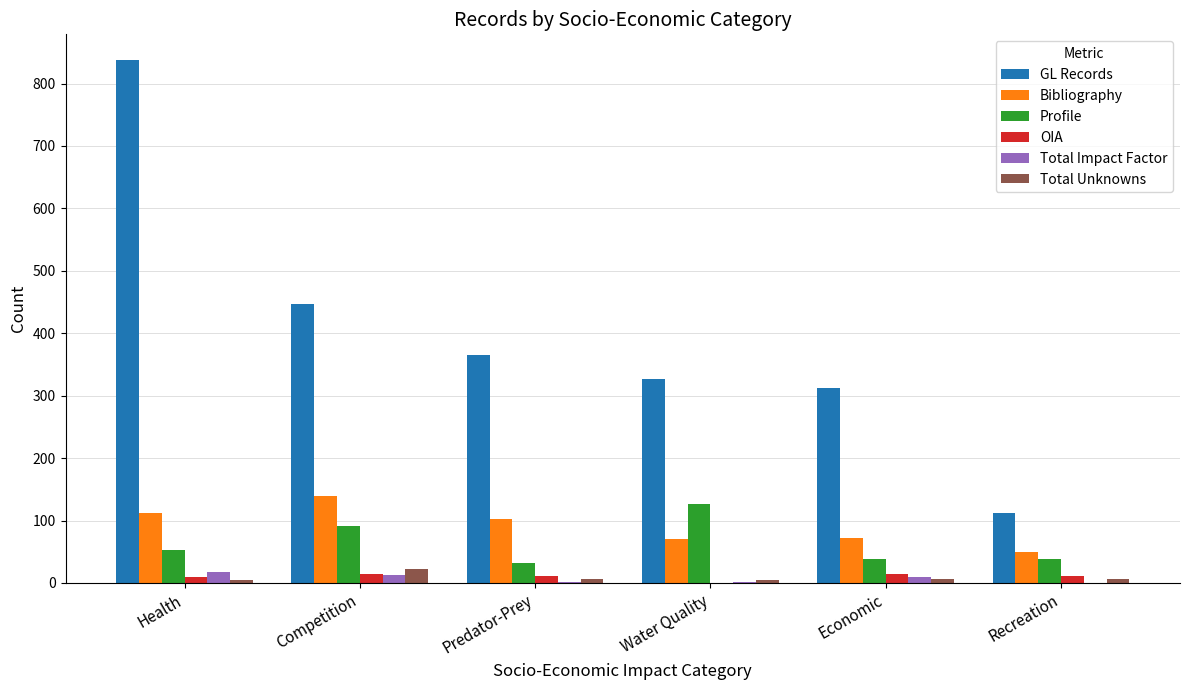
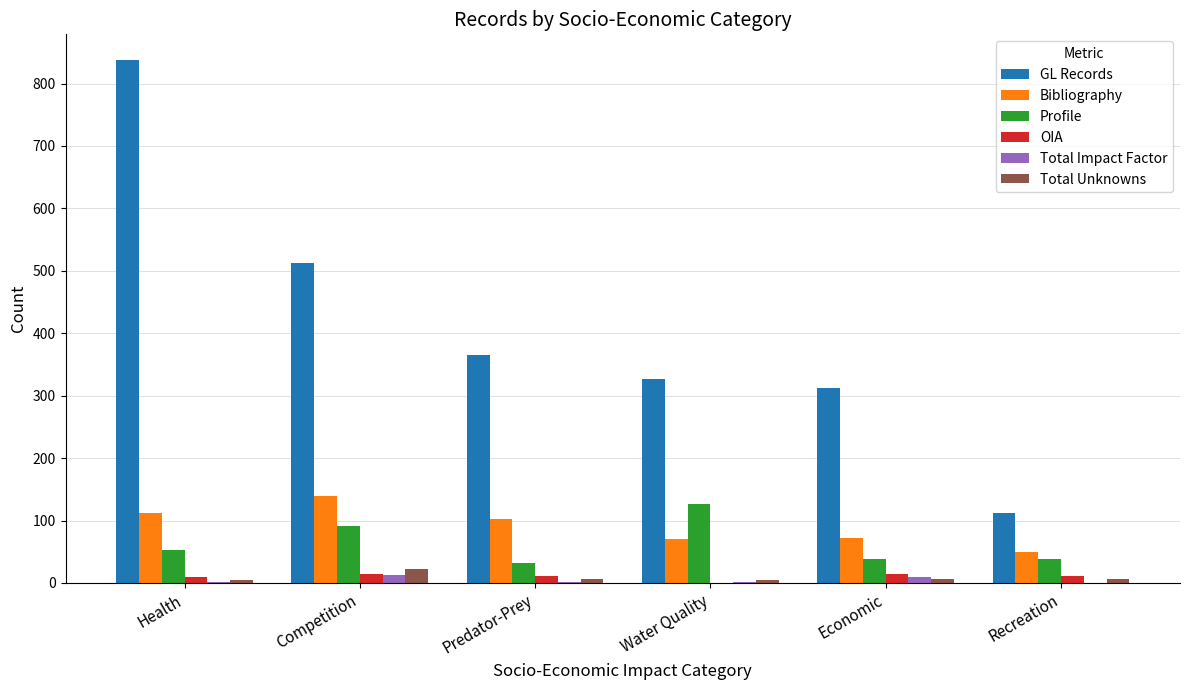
Total Impact Factor, Health: 20 -> 0
GL Records, Competition: 450 -> 510
